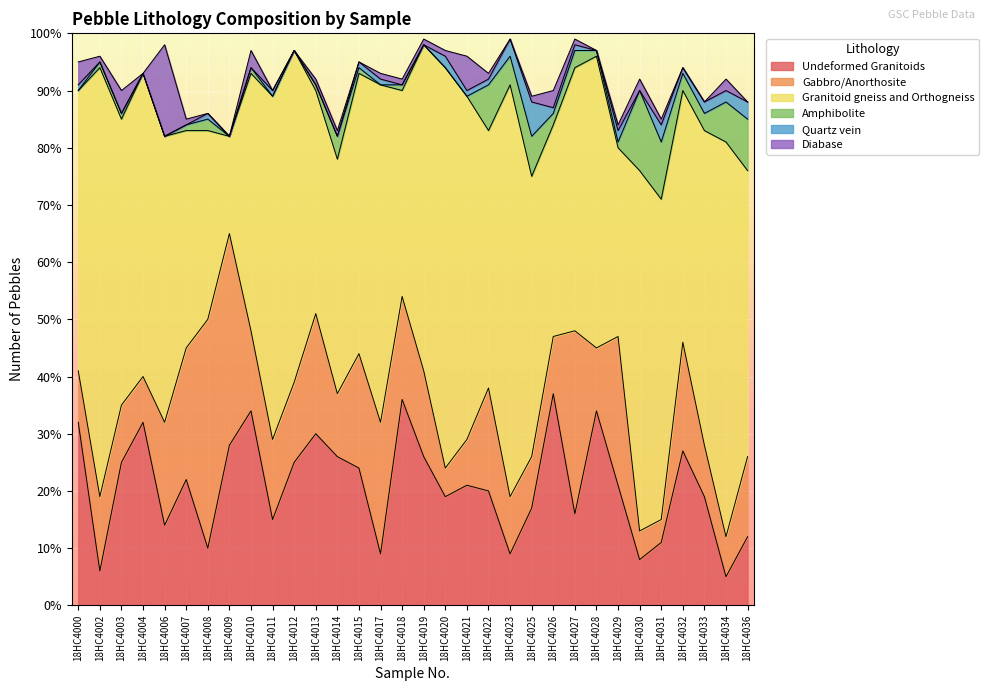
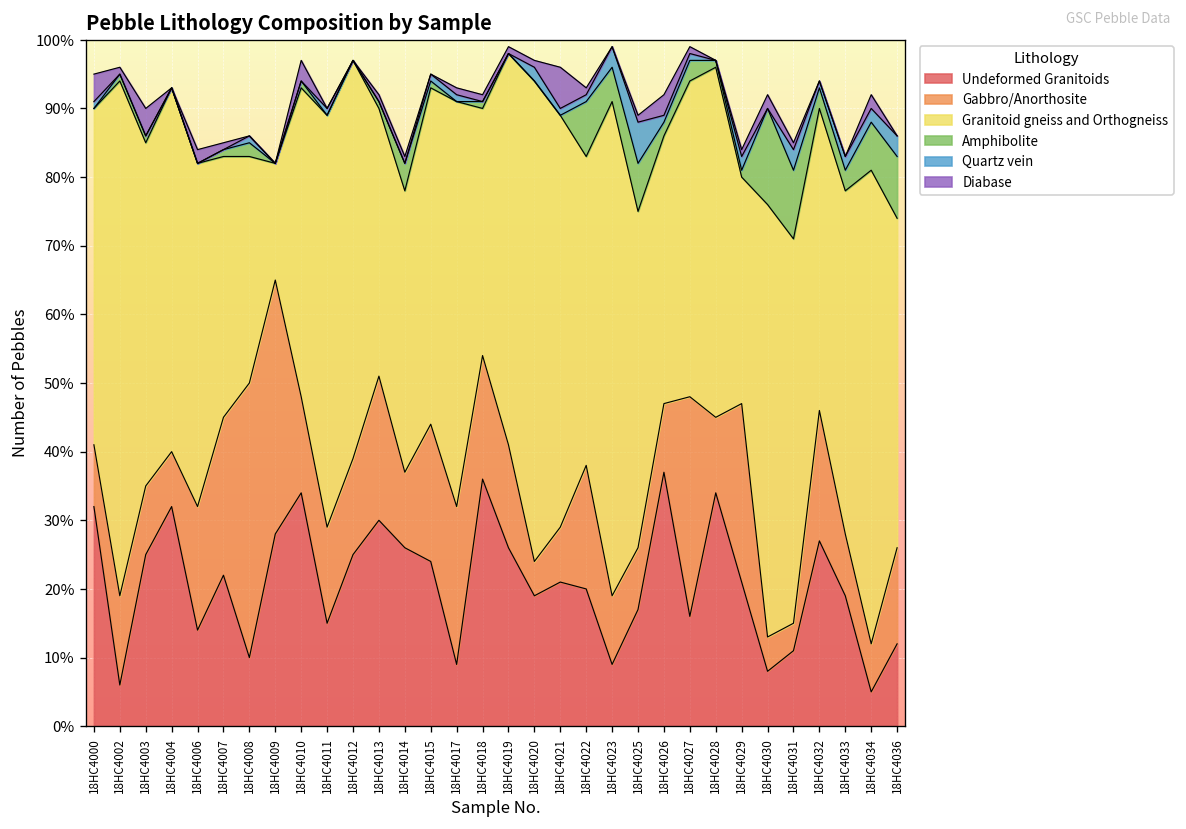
Diabase, 18HC4006: 16% -> 2%
Granitoid gneiss and Orthogneiss, 18HC4026: 37% -> 39%
Granitoid gneiss and Orthogneiss, 18HC4033: 55% -> 50%
Granitoid gneiss and Orthogneiss, 18HC4036: 50% -> 48%
